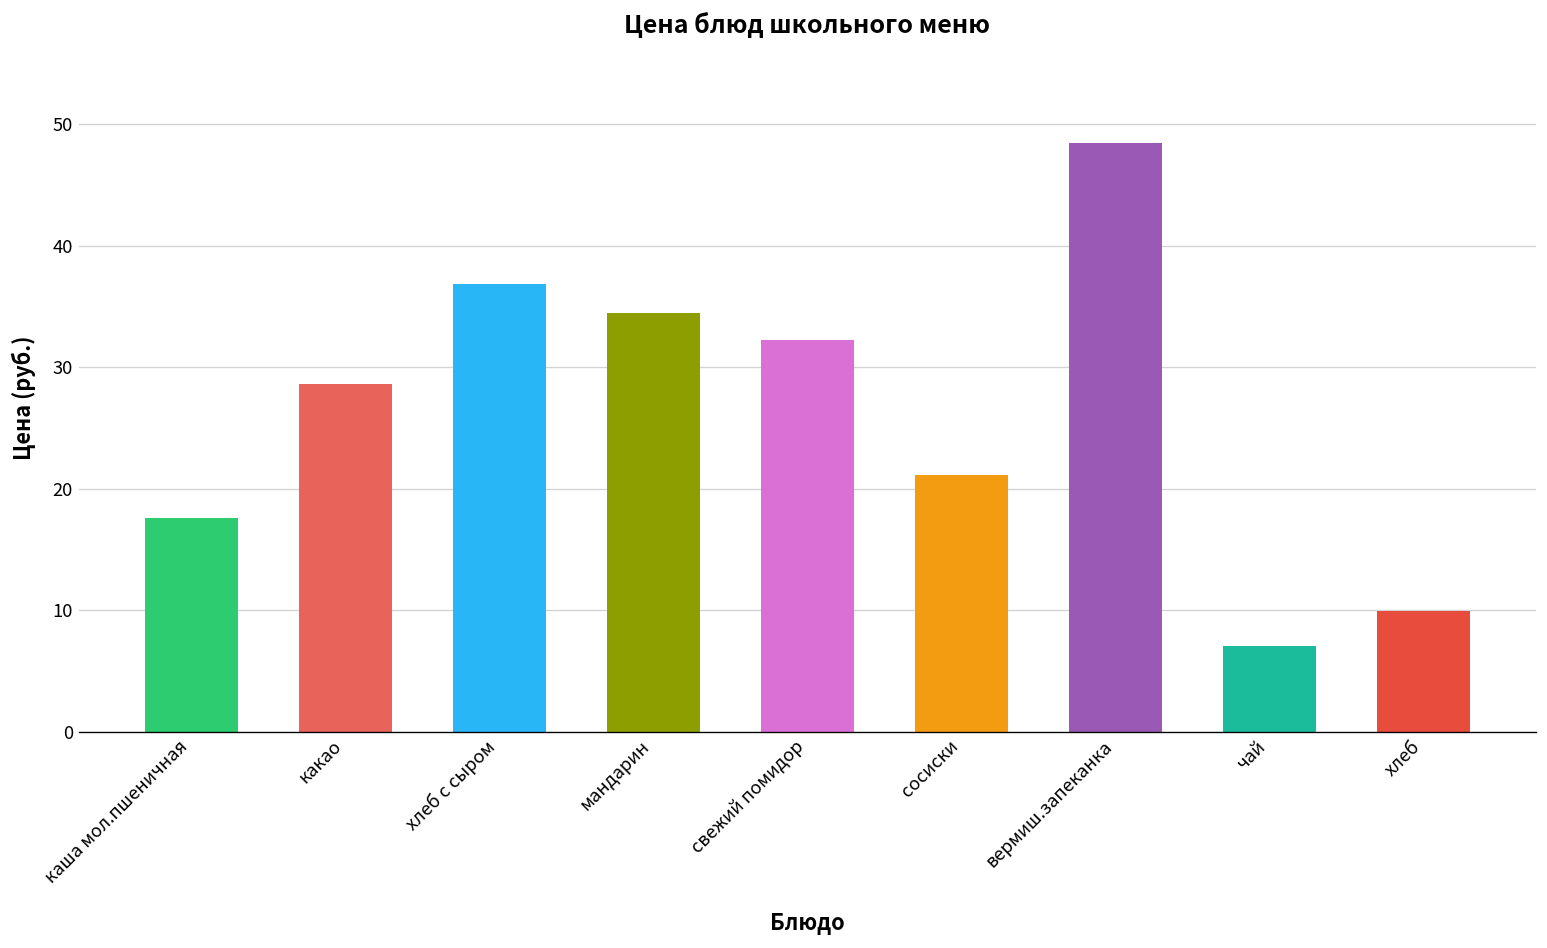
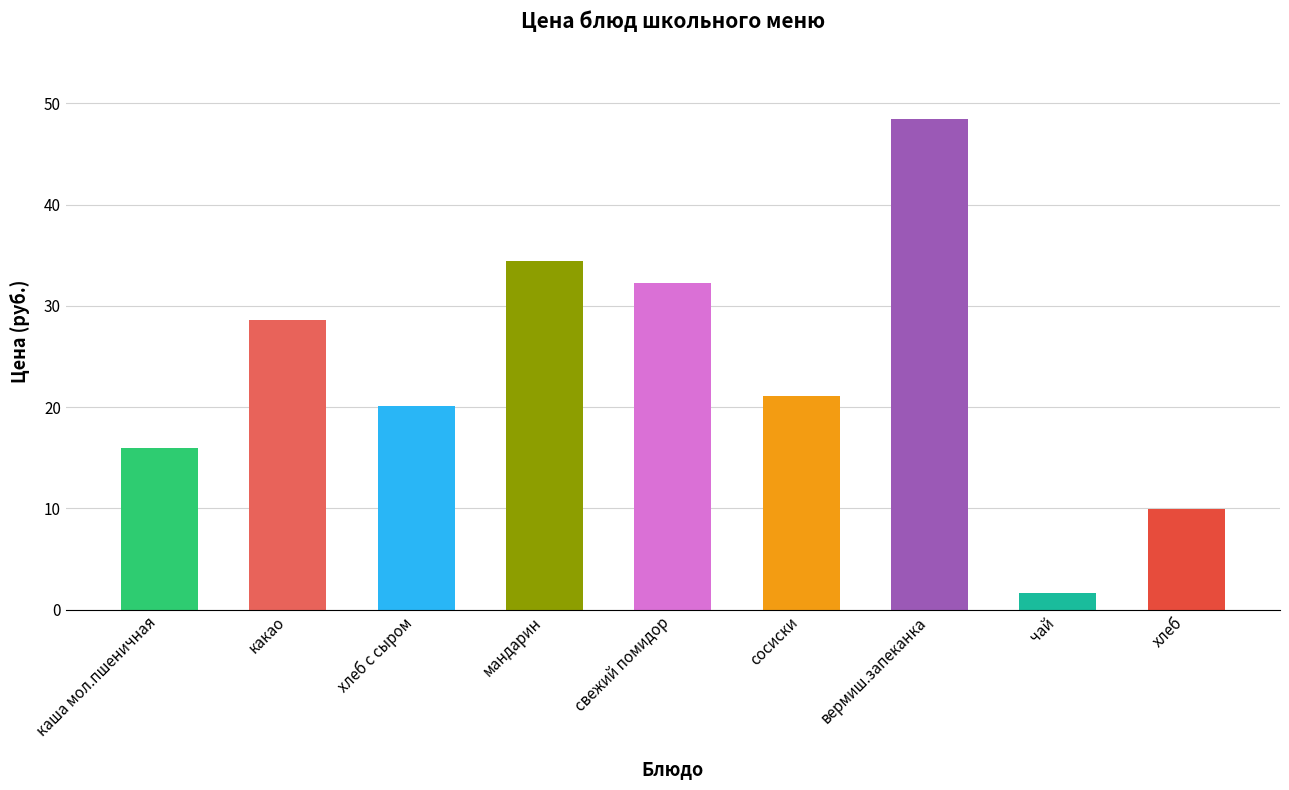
каша мол.пшеничная: 17.5 -> 16.0
хлеб с сыром: 36.8 -> 20.1
чай: 7.0 -> 1.7
